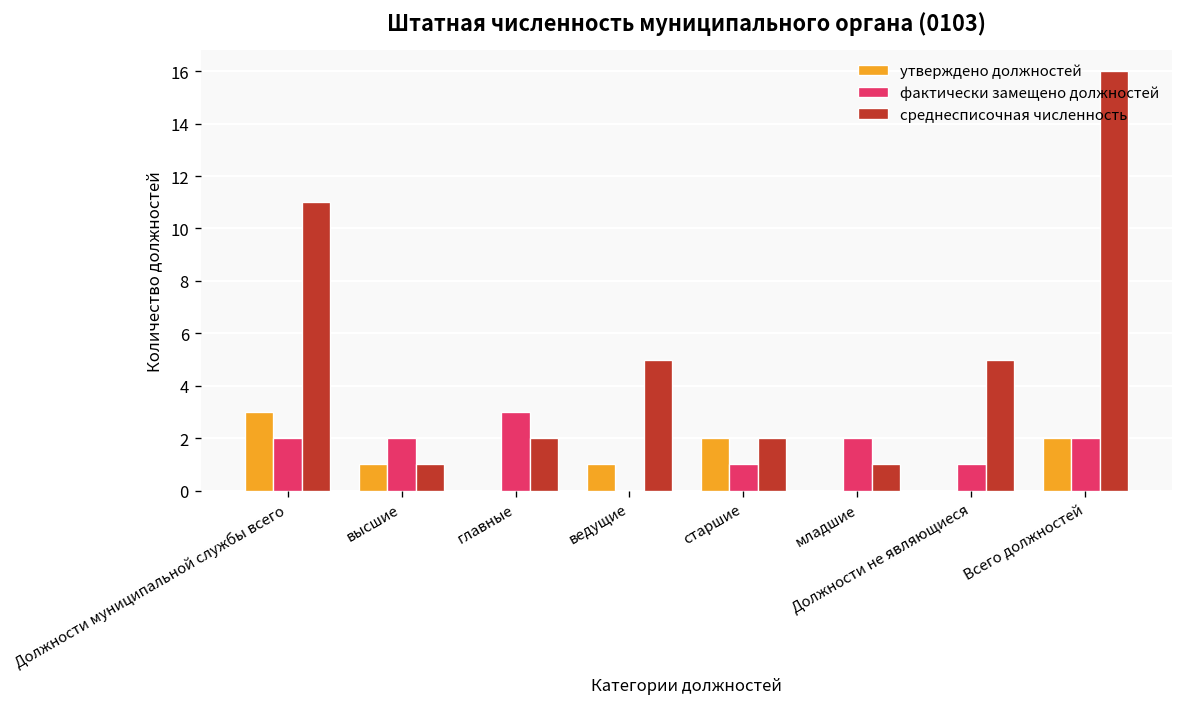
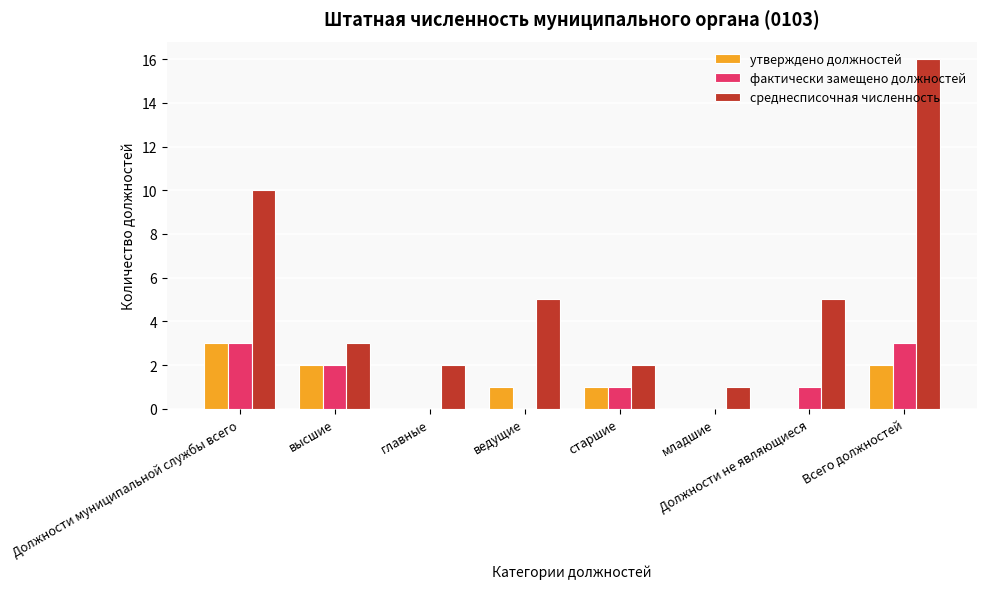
фактически замещено должностей, Должности муниципальной службы всего: 2 -> 3
среднесписочная численность, Должности муниципальной службы всего: 11 -> 10
утверждено должностей, высшие: 1 -> 2
среднесписочная численность, высшие: 1 -> 3
фактически замещено должностей, главные: 3 -> 0
утверждено должностей, старшие: 2 -> 1
фактически замещено должностей, младшие: 2 -> 0
фактически замещено должностей, Всего должностей: 2 -> 3
